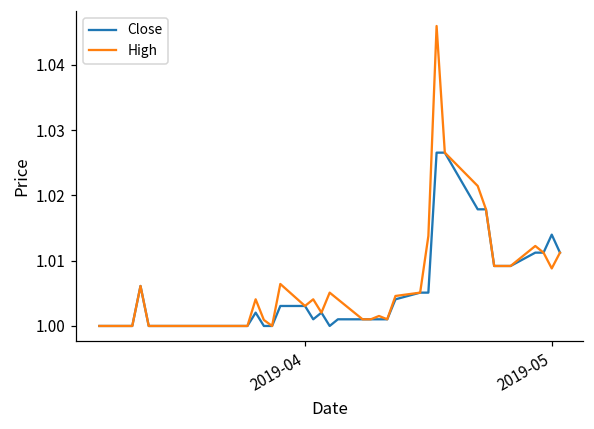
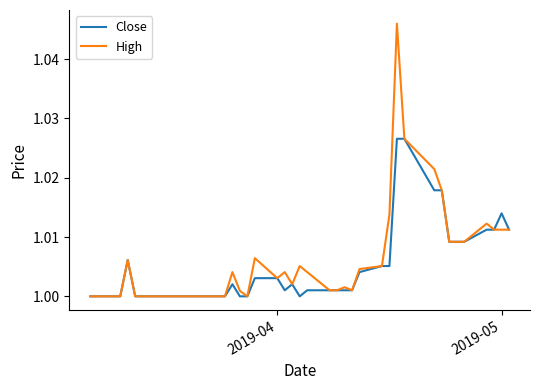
High, 2019-05: 1.009 -> 1.011
